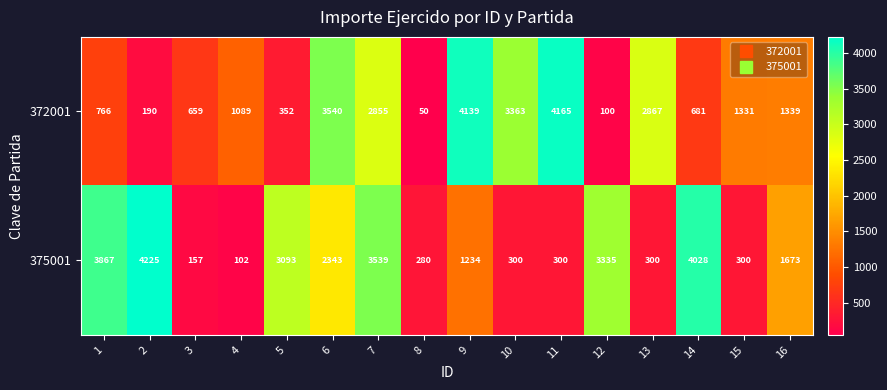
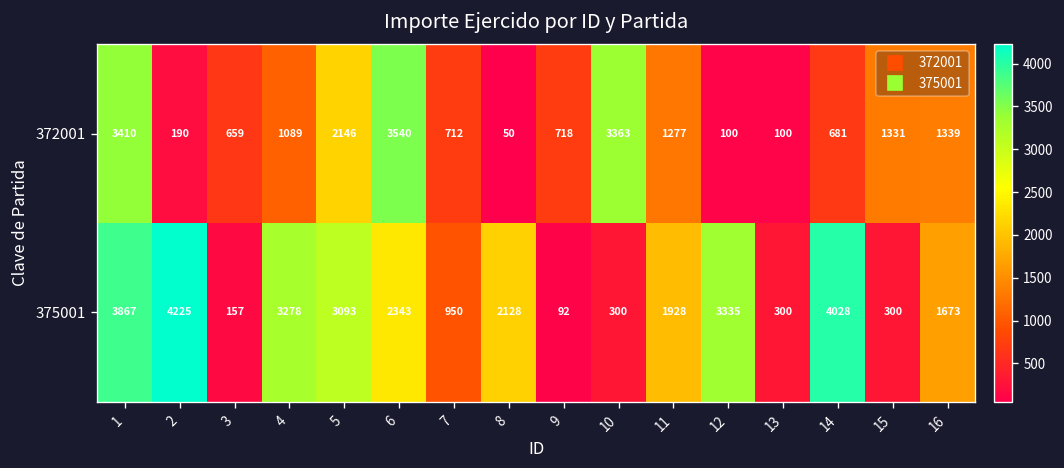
372001, 1: 766 -> 3410
372001, 5: 352 -> 2146
372001, 7: 2855 -> 712
372001, 9: 4139 -> 718
372001, 11: 4165 -> 1277
372001, 13: 2867 -> 100
375001, 4: 102 -> 3278
375001, 7: 3539 -> 950
375001, 8: 280 -> 2128
375001, 9: 1234 -> 92
375001, 11: 300 -> 1928
